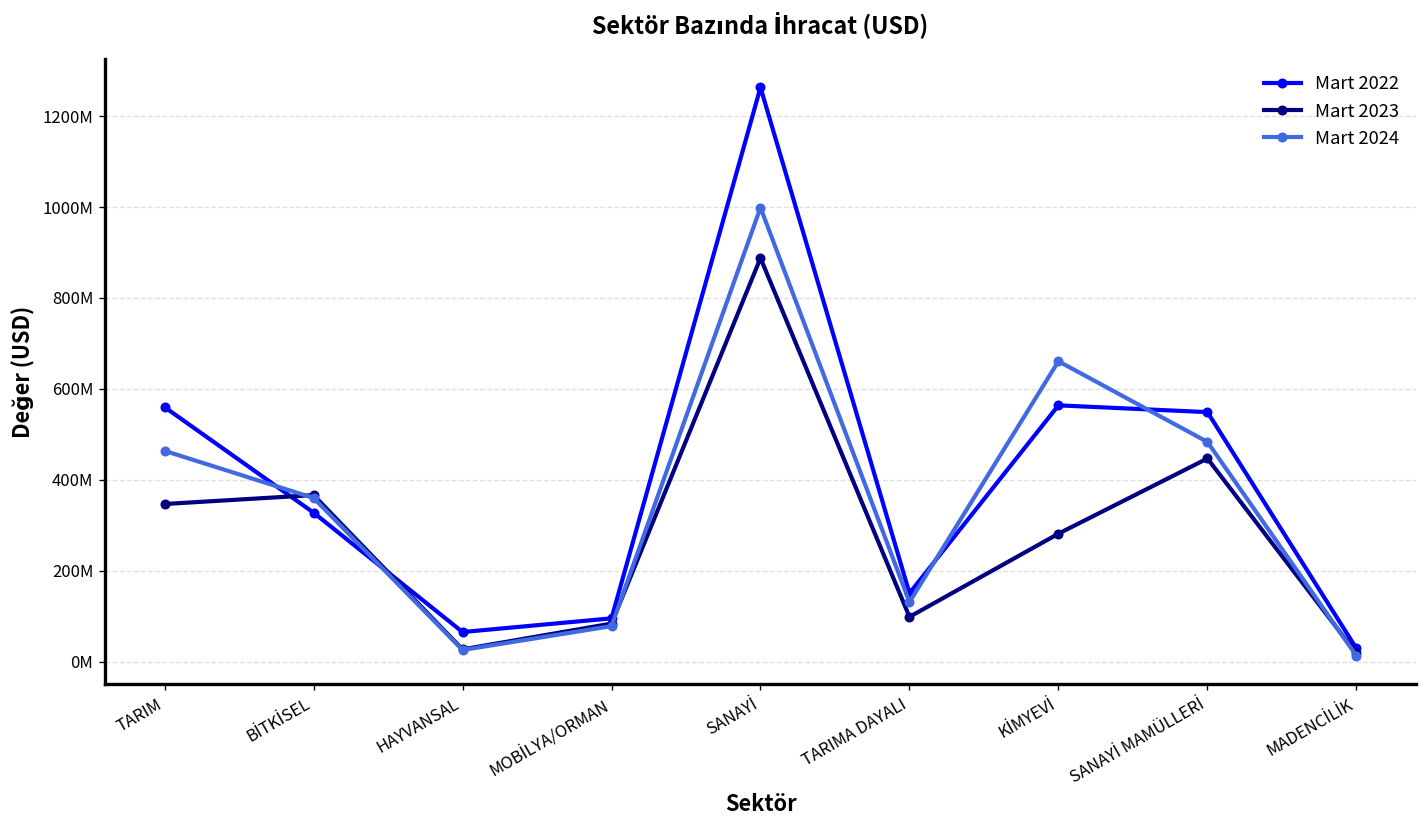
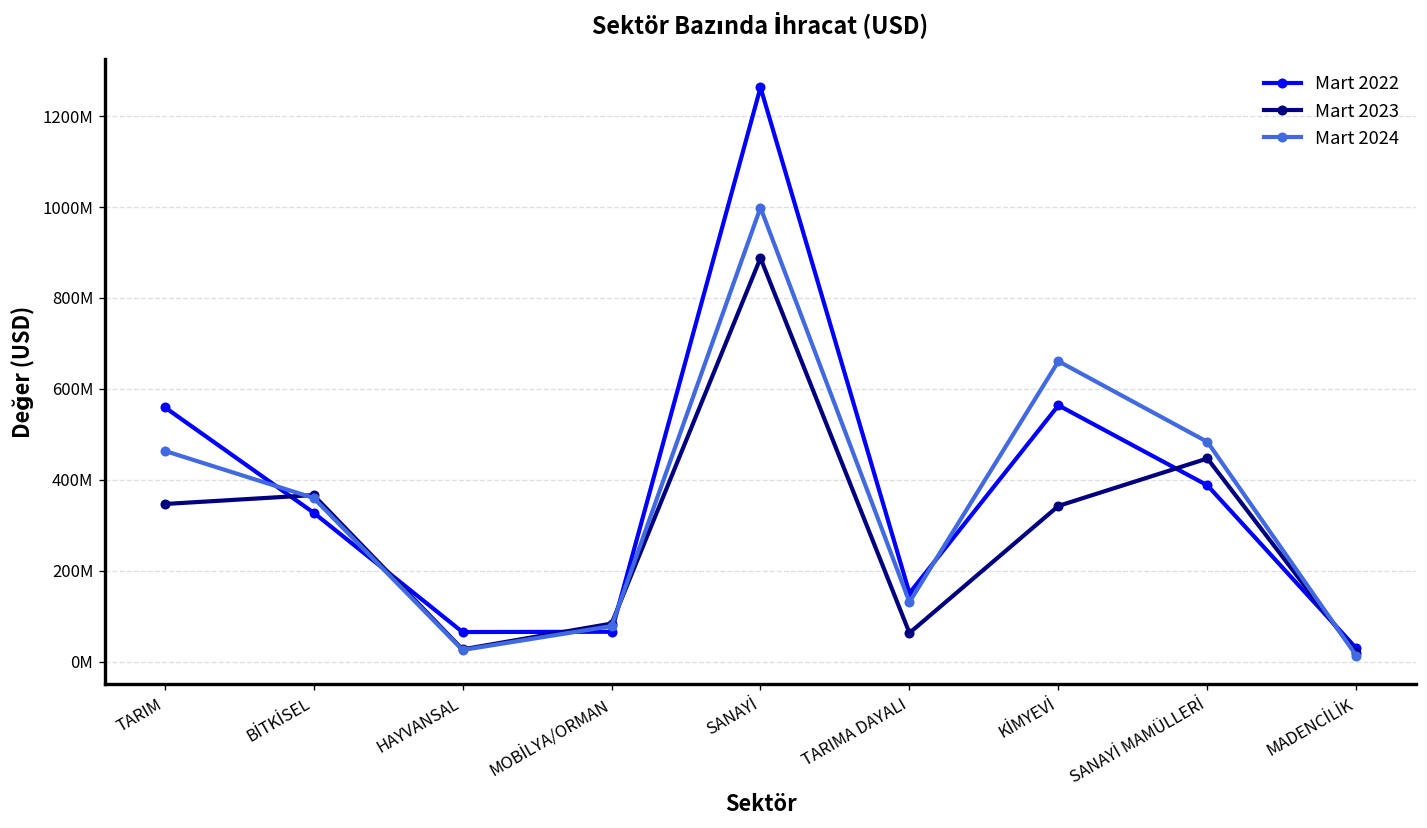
Mart 2022, MOBİLYA/ORMAN: 100000000 -> 70000000
Mart 2023, TARIMA DAYALI: 100000000 -> 60000000
Mart 2023, KİMYEVİ: 280000000 -> 340000000
Mart 2022, SANAYİ MAMÜLLERİ: 550000000 -> 390000000
